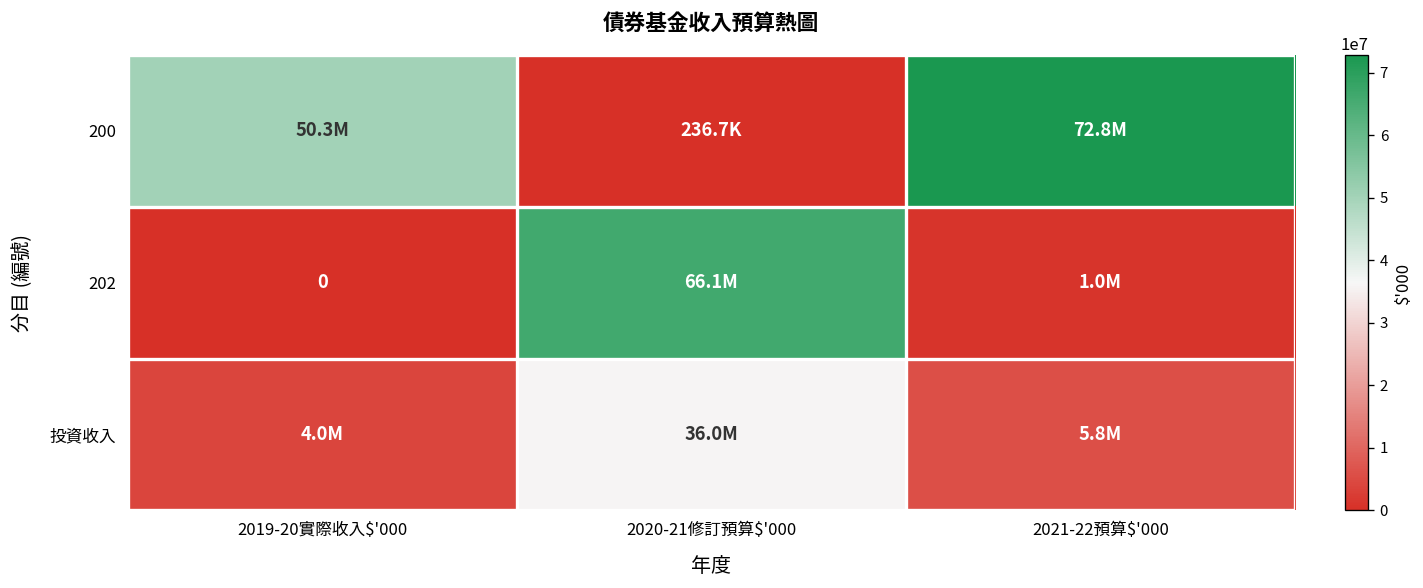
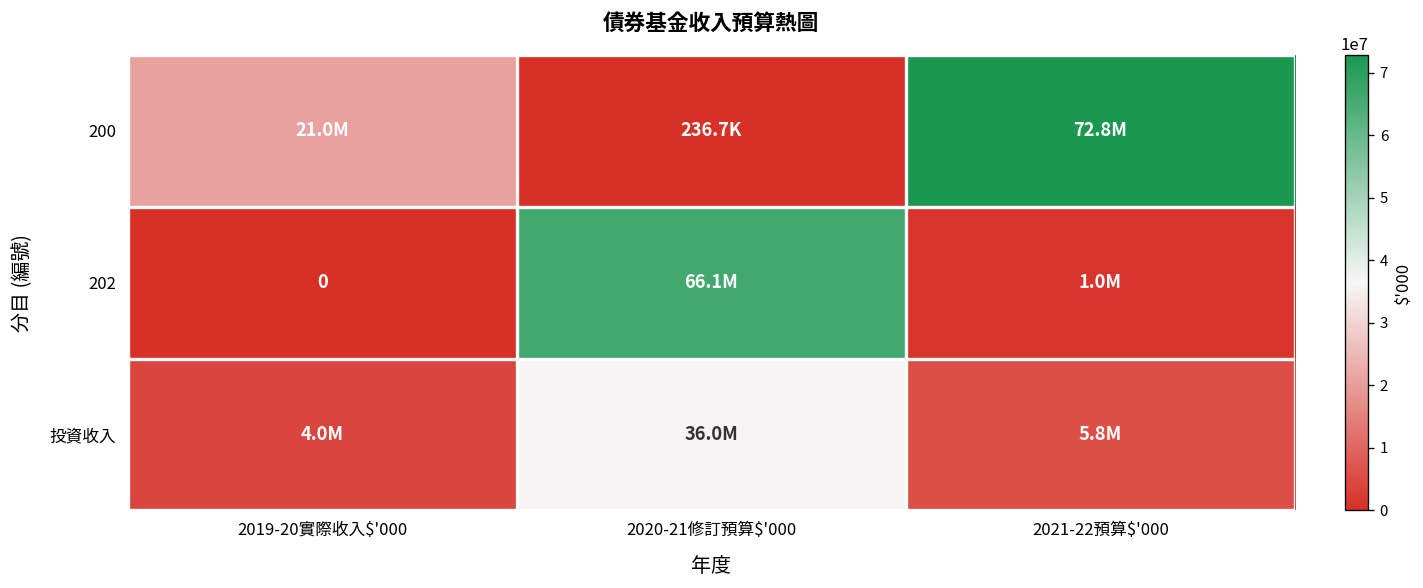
200, 2019-20實際收入$'000: 50.3M -> 21.0M
